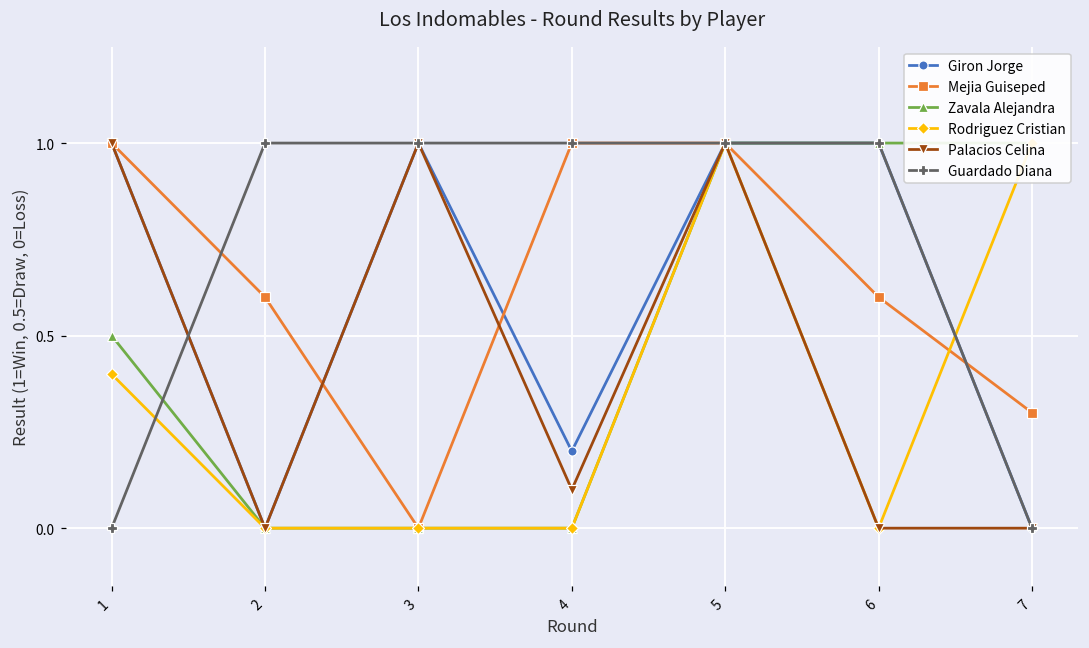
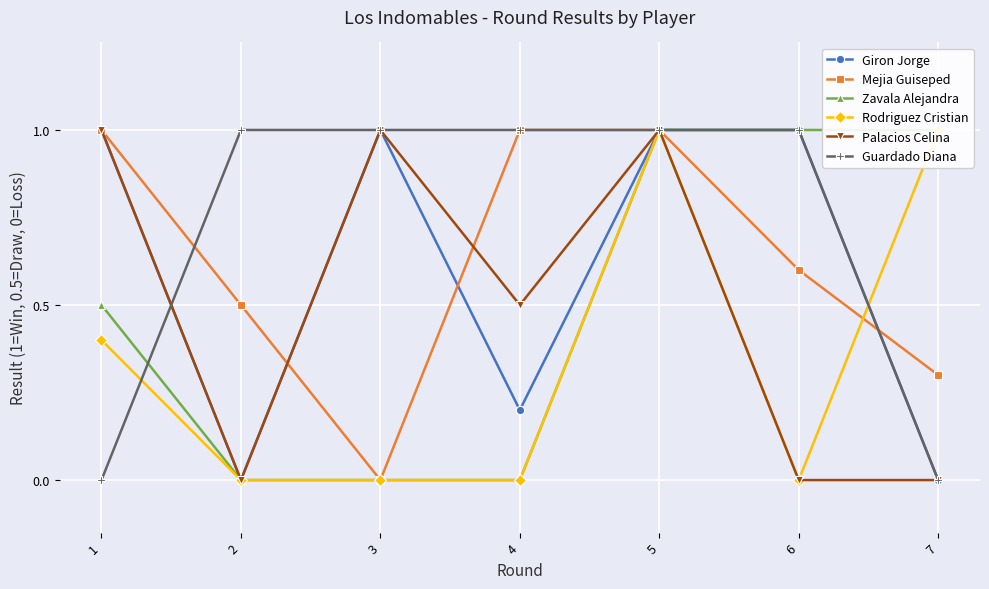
Mejia Guiseped, 2: 0.6 -> 0.5
Palacios Celina, 4: 0.1 -> 0.5
